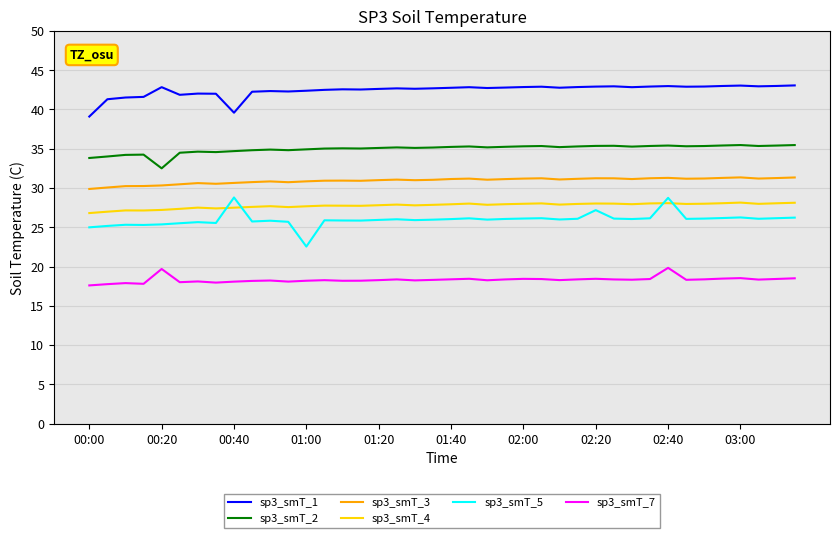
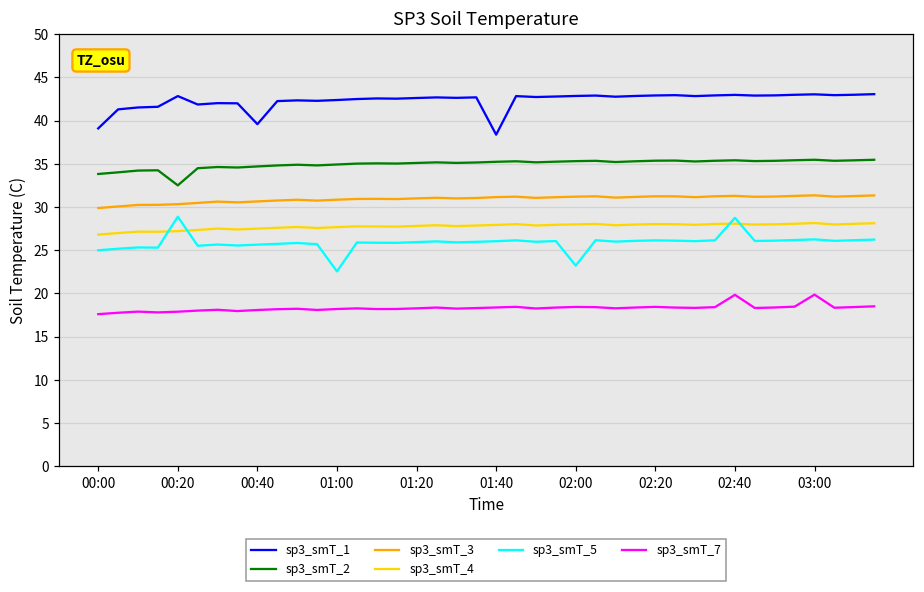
sp3_smT_5, 00:20: 25 -> 29
sp3_smT_7, 00:20: 20 -> 18
sp3_smT_5, 00:40: 29 -> 26
sp3_smT_1, 01:40: 43 -> 38
sp3_smT_5, 02:00: 26 -> 23
sp3_smT_5, 02:20: 27 -> 26
sp3_smT_7, 03:00: 19 -> 20
